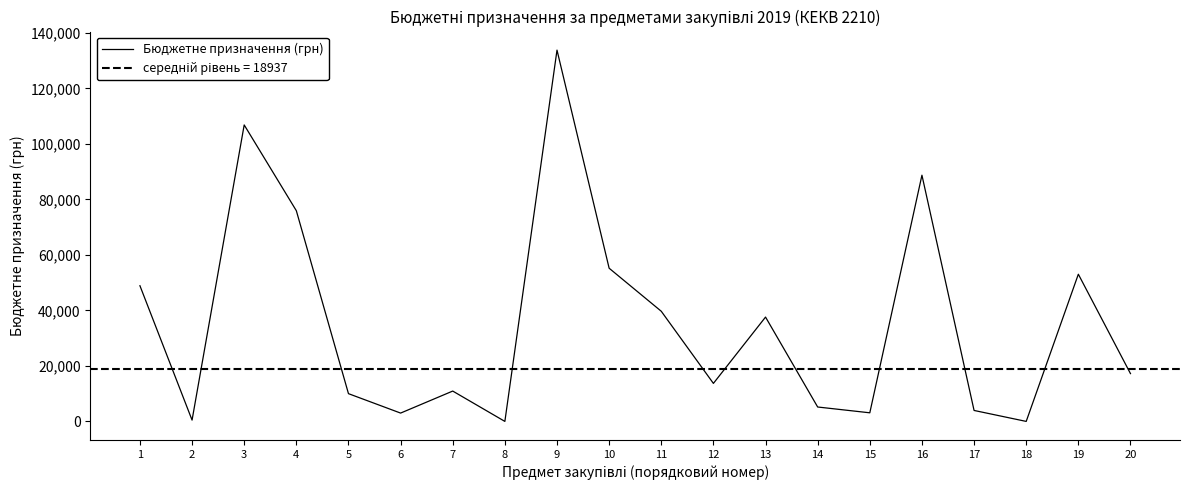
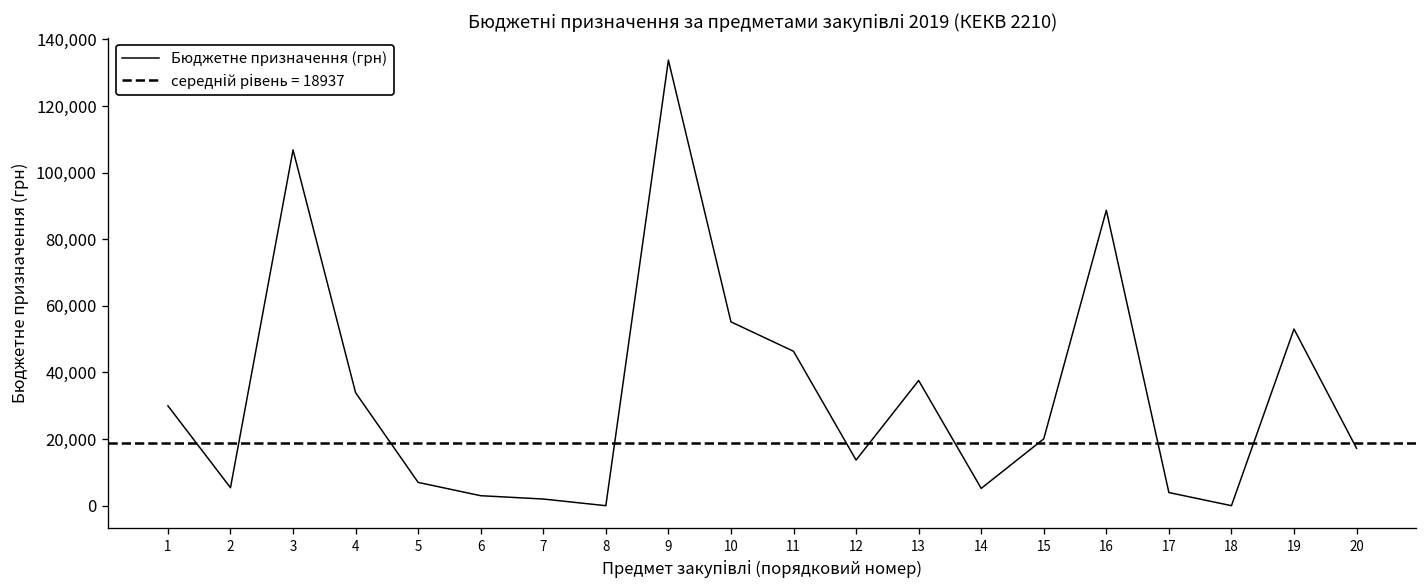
1: 49,000 -> 30,000
2: 0 -> 5,000
4: 76,000 -> 34,000
5: 10,000 -> 7,000
7: 11,000 -> 2,000
11: 40,000 -> 46,000
15: 3,000 -> 20,000
